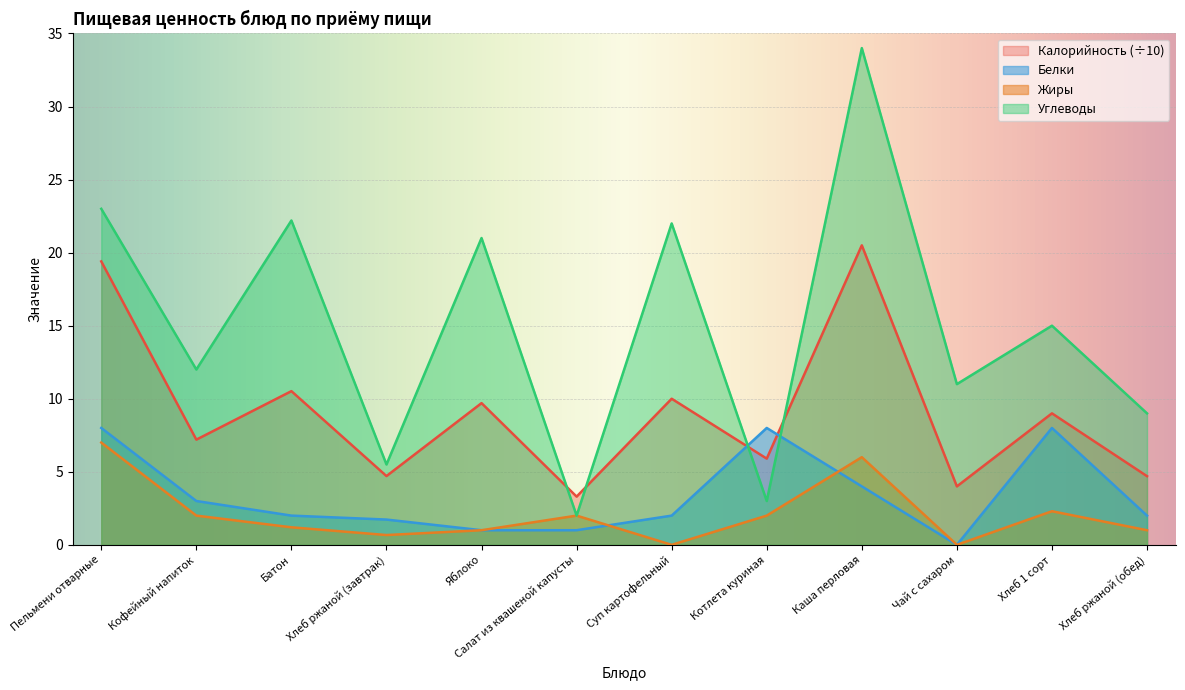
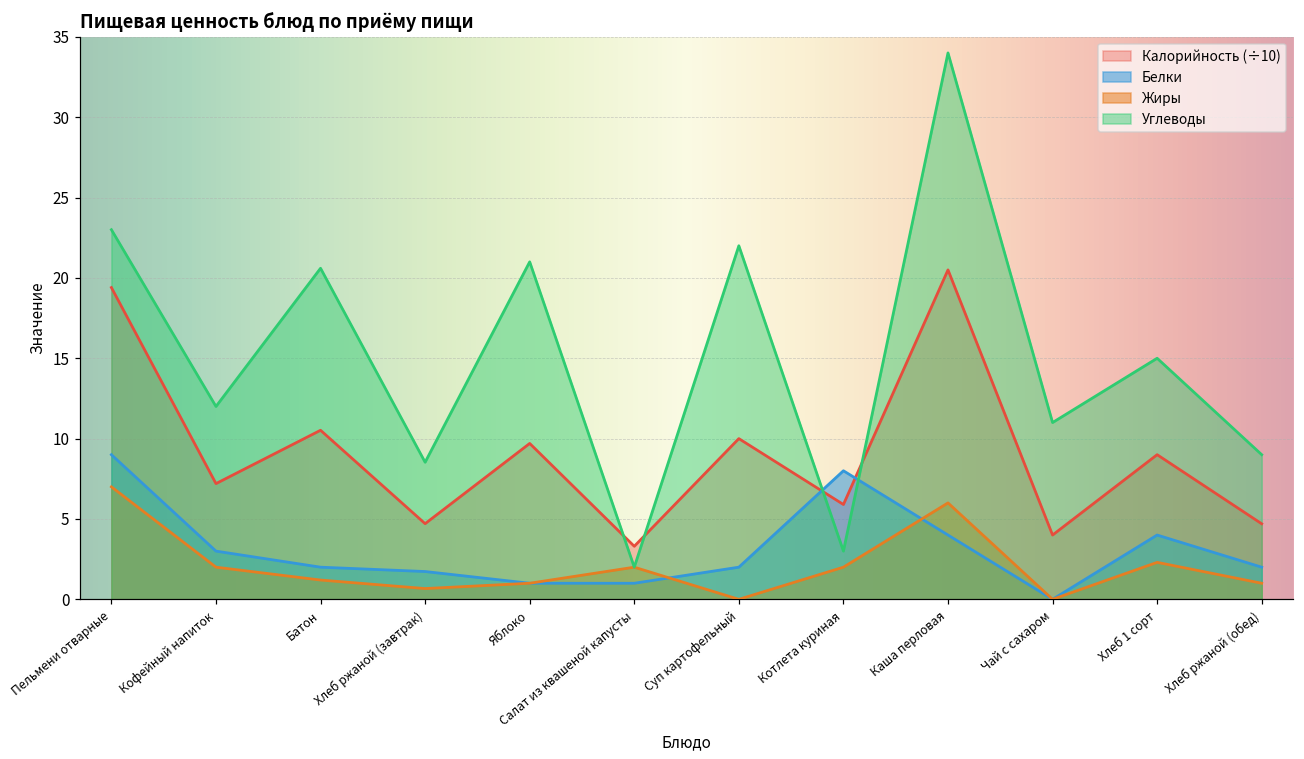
Белки, Пельмени отварные: 8 -> 9
Углеводы, Батон: 22.2 -> 20.6
Углеводы, Хлеб ржаной (завтрак): 5.5 -> 8.5
Белки, Хлеб 1 сорт: 8 -> 4
